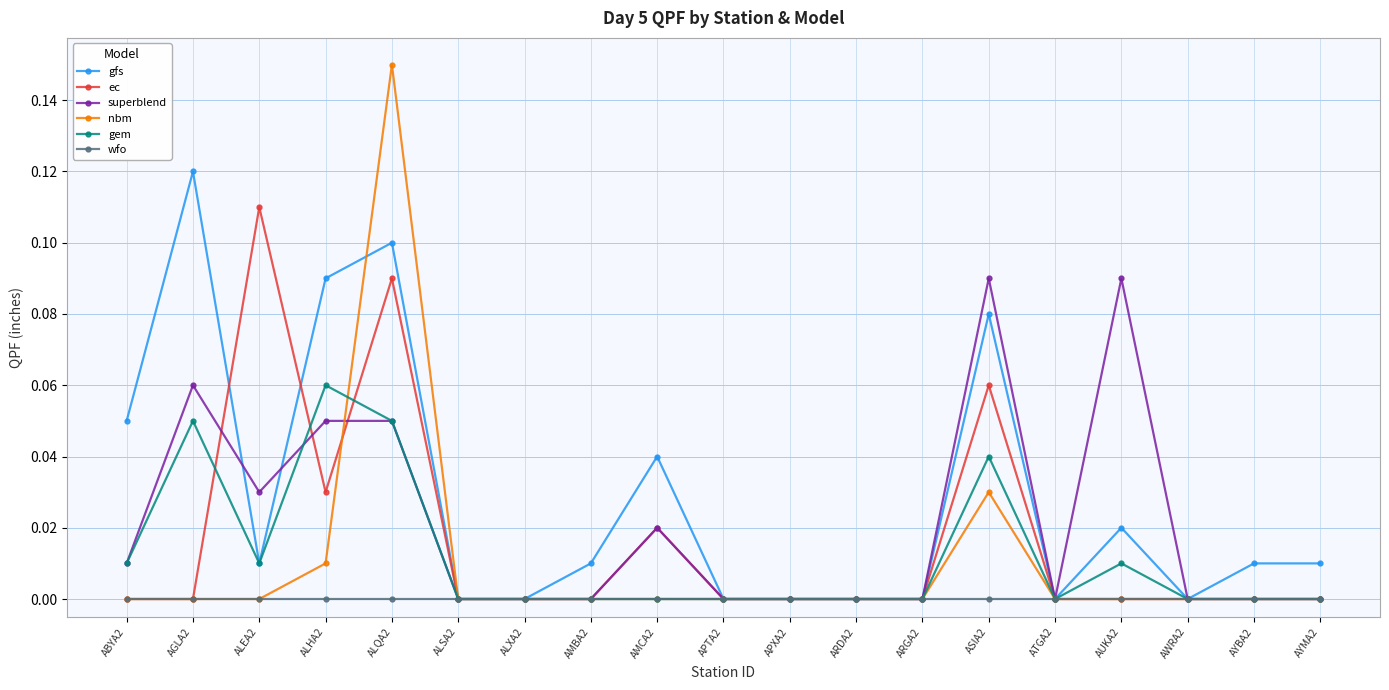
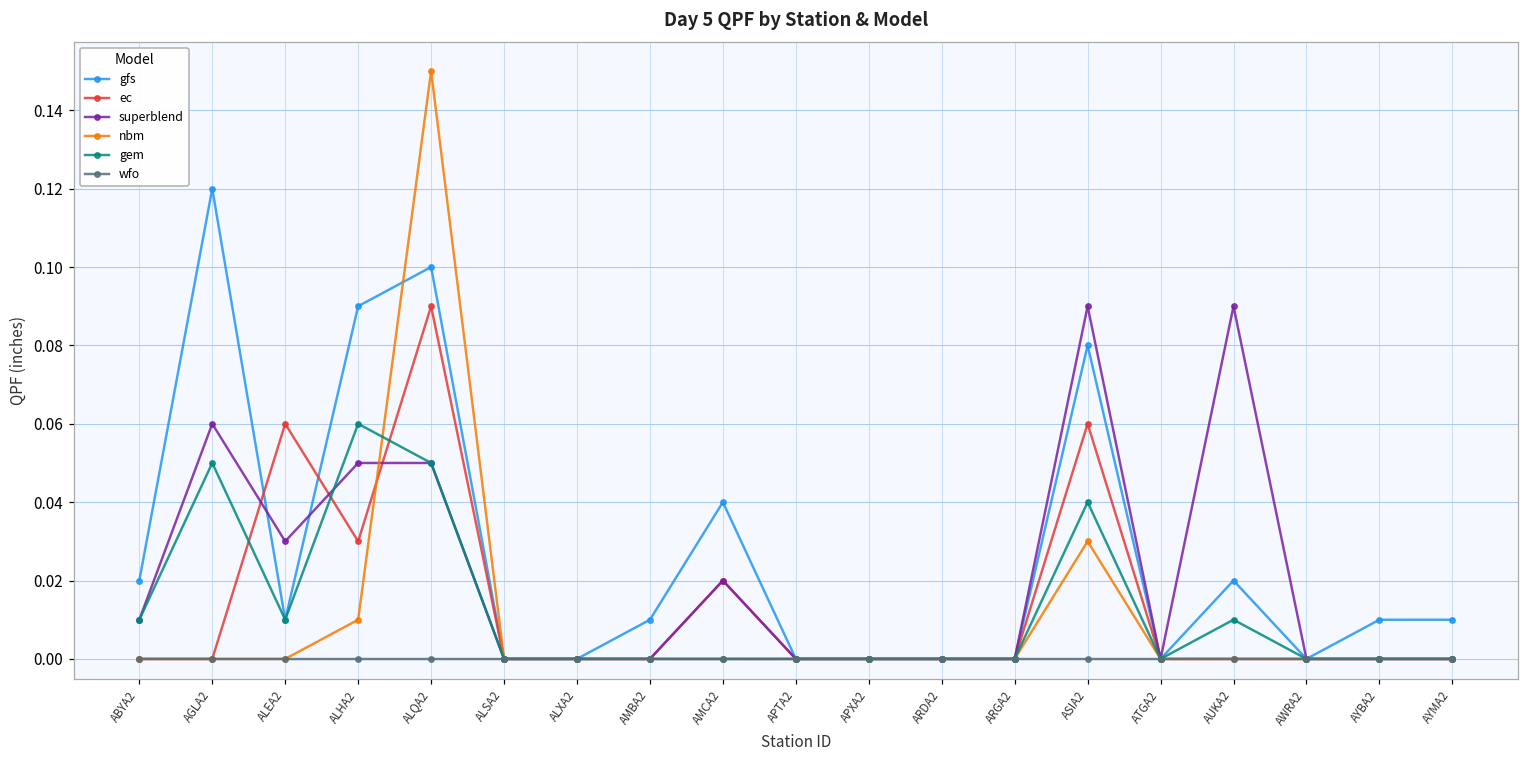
gfs, ABYA2: 0.05 -> 0.02
ec, ALEA2: 0.11 -> 0.06
